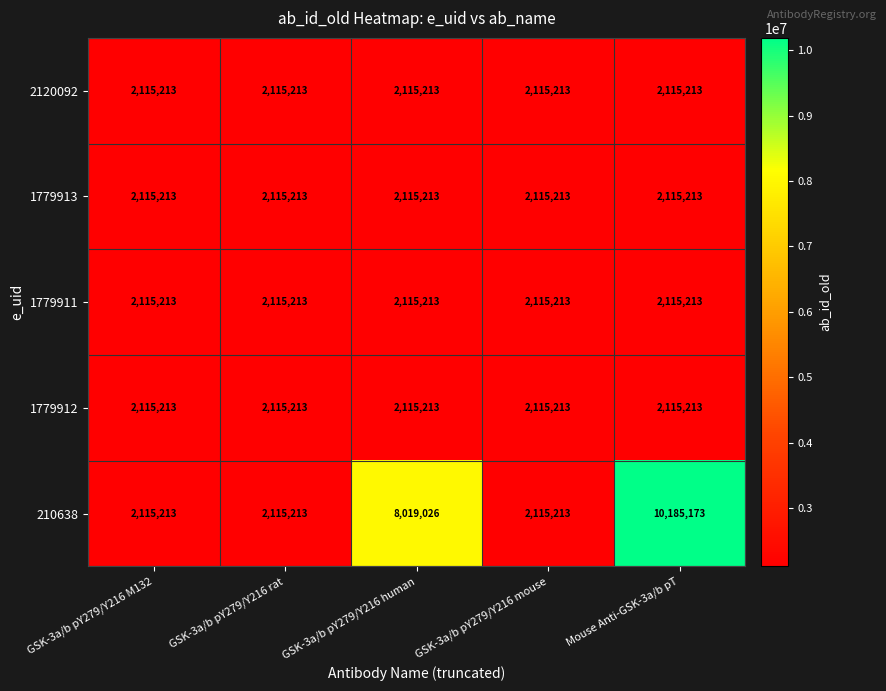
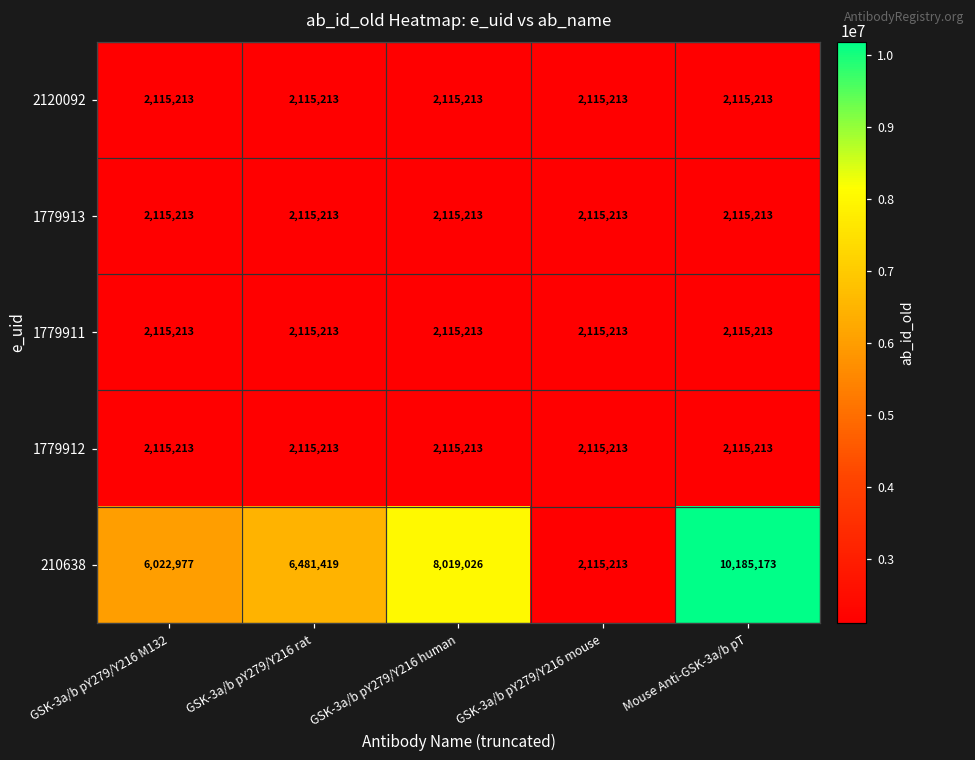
210638, GSK-3a/b pY279/Y216 M132: 2,115,213 -> 6,022,977
210638, GSK-3a/b pY279/Y216 rat: 2,115,213 -> 6,481,419
